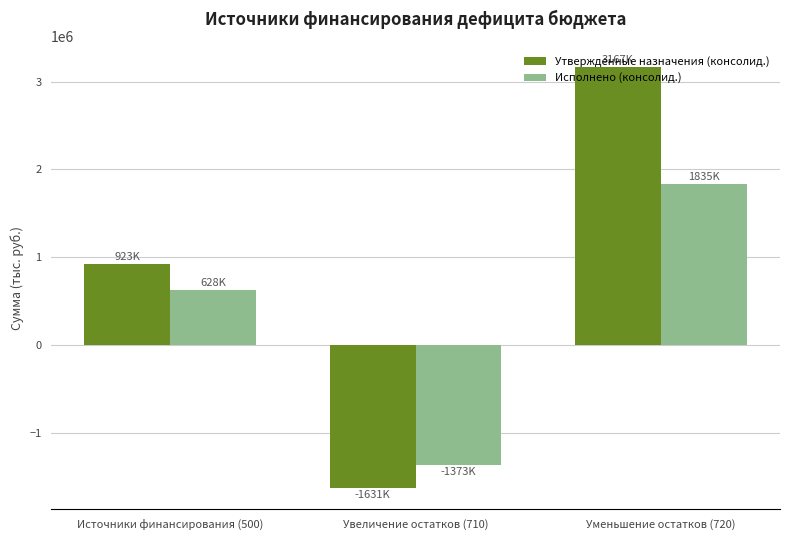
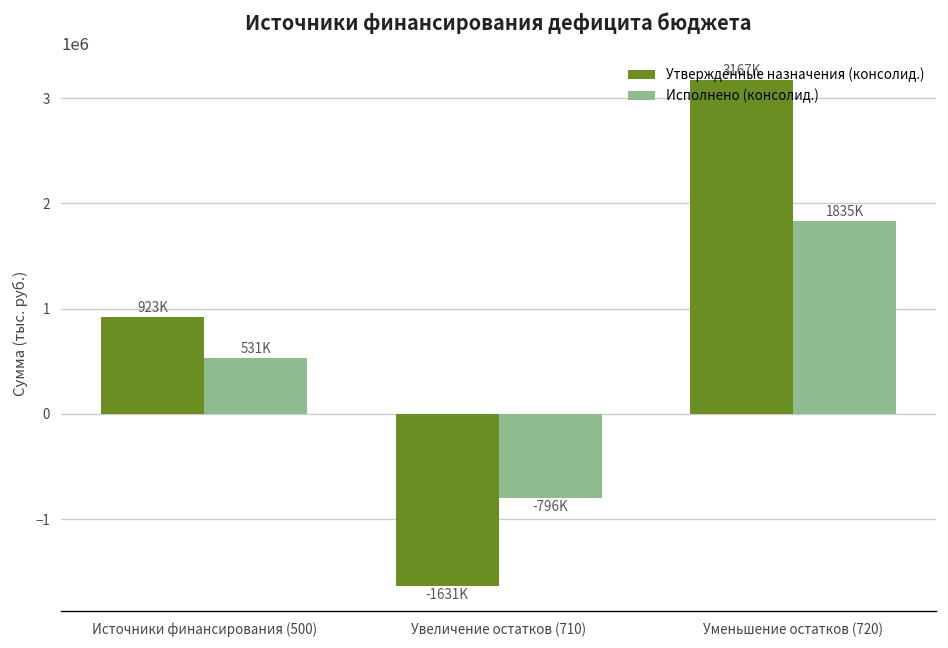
Исполнено (консолид.), Источники финансирования (500): 628K -> 531K
Исполнено (консолид.), Увеличение остатков (710): -1373K -> -796K
